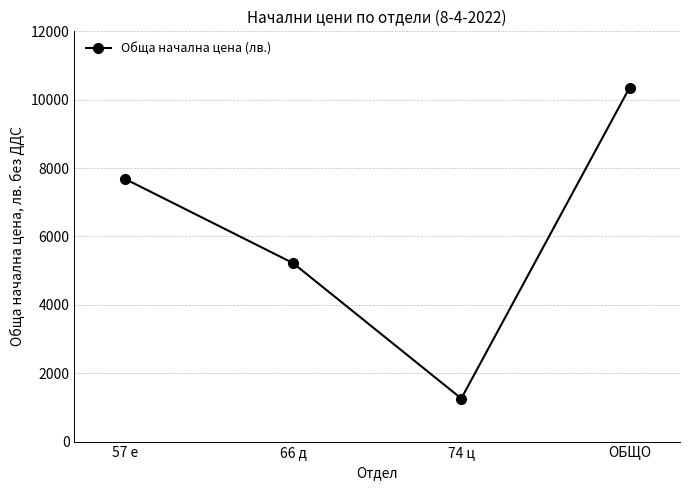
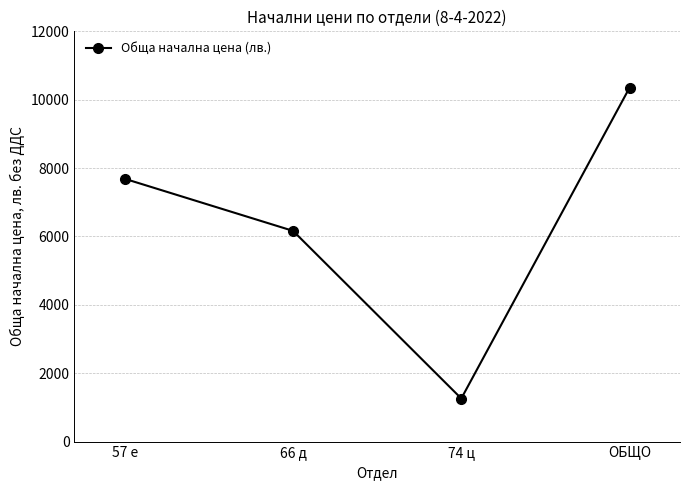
66 д: 5200 -> 6200
